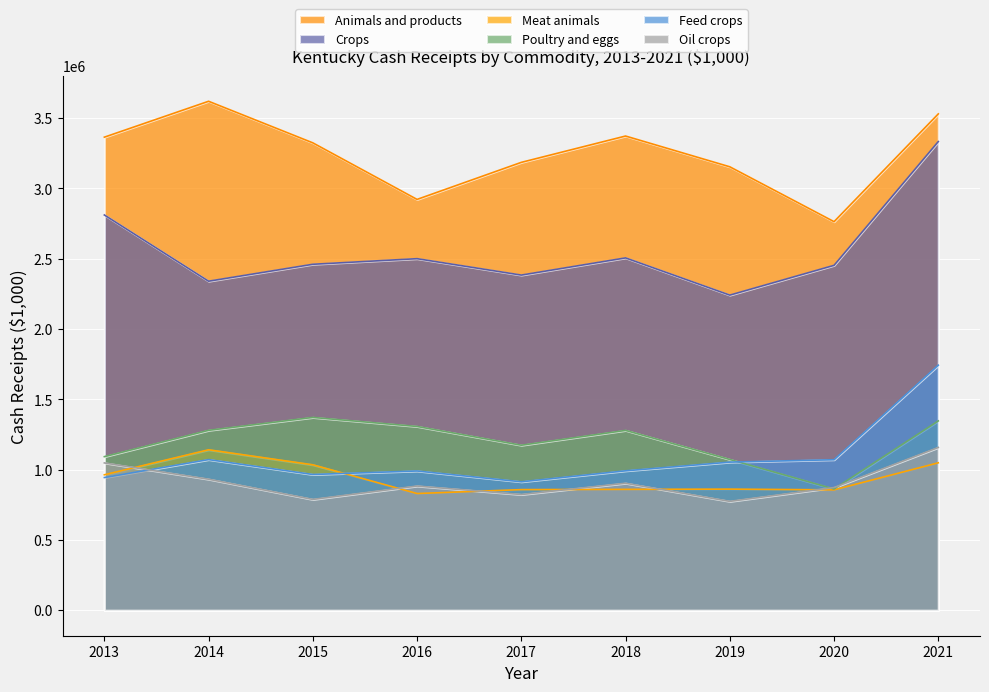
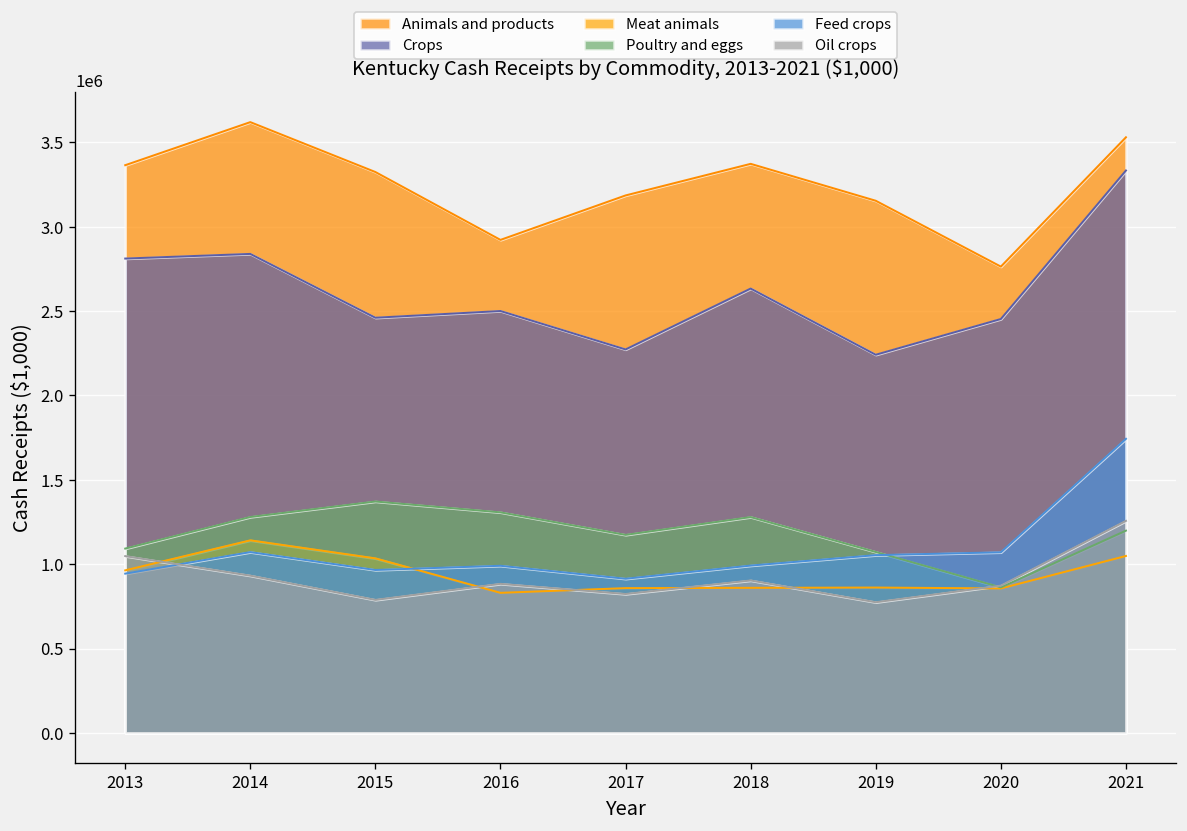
Crops, 2014: 2340000 -> 2840000
Crops, 2017: 2380000 -> 2270000
Crops, 2018: 2510000 -> 2630000
Poultry and eggs, 2021: 1350000 -> 1200000
Oil crops, 2021: 1160000 -> 1260000
